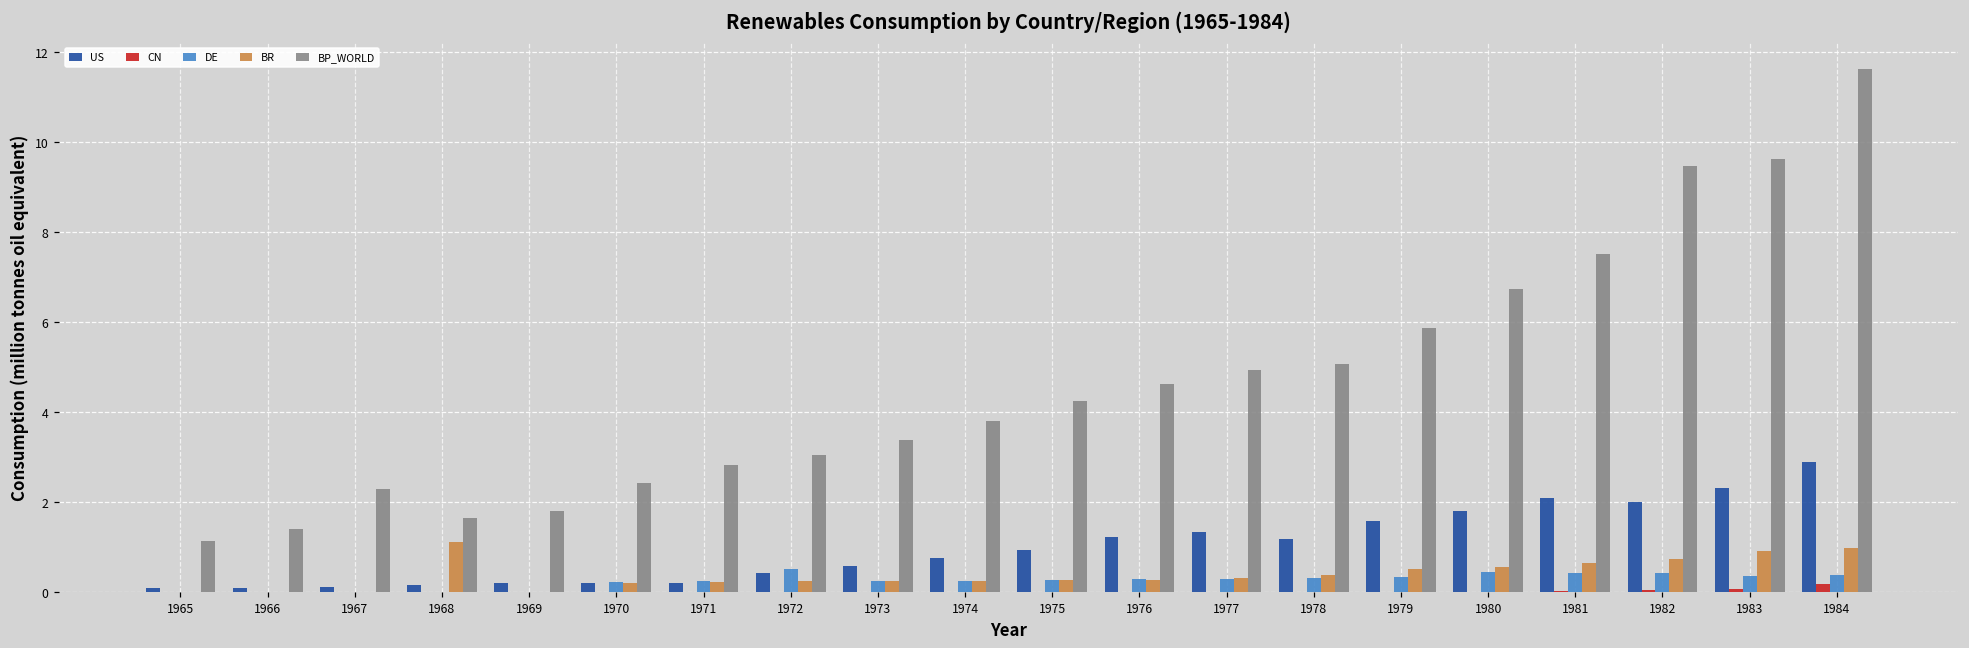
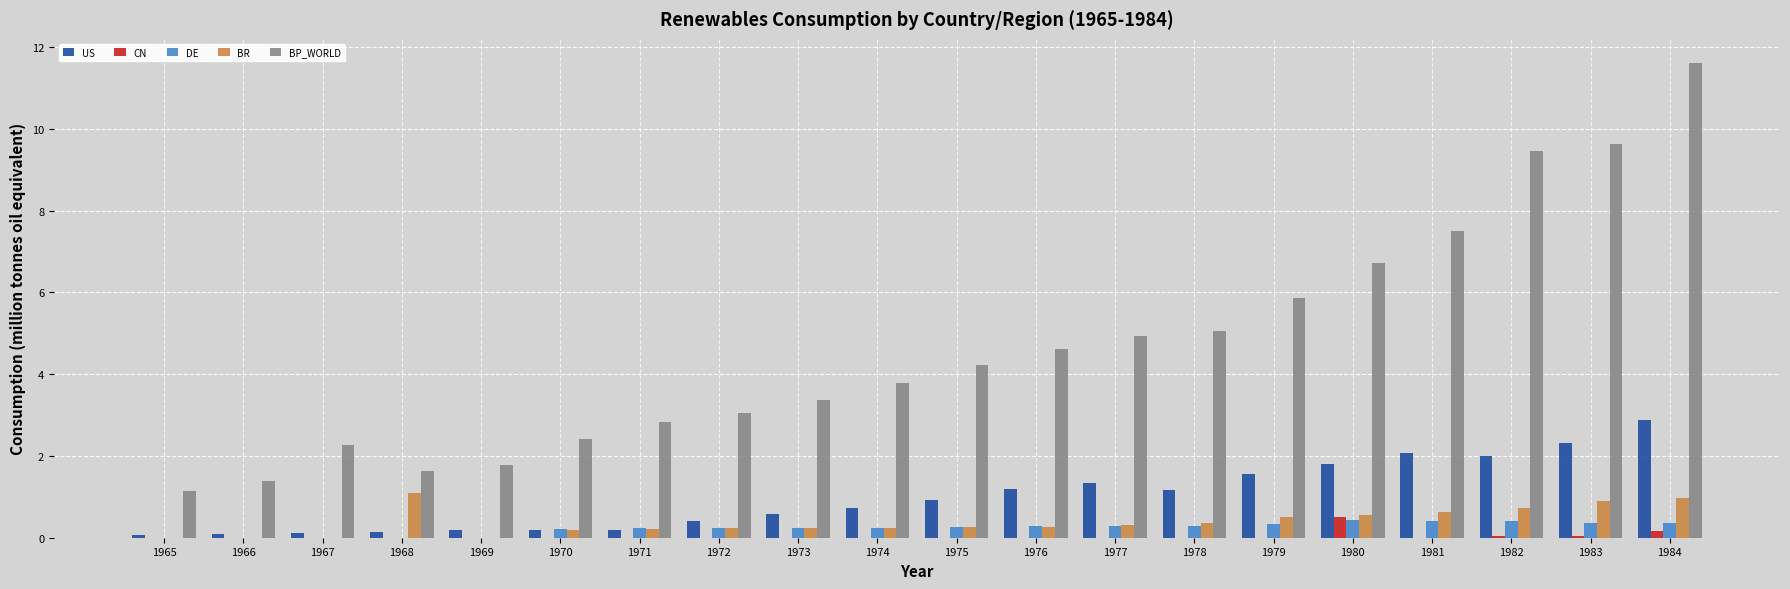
DE, 1972: 0.5 -> 0.2
CN, 1980: 0.0 -> 0.5
